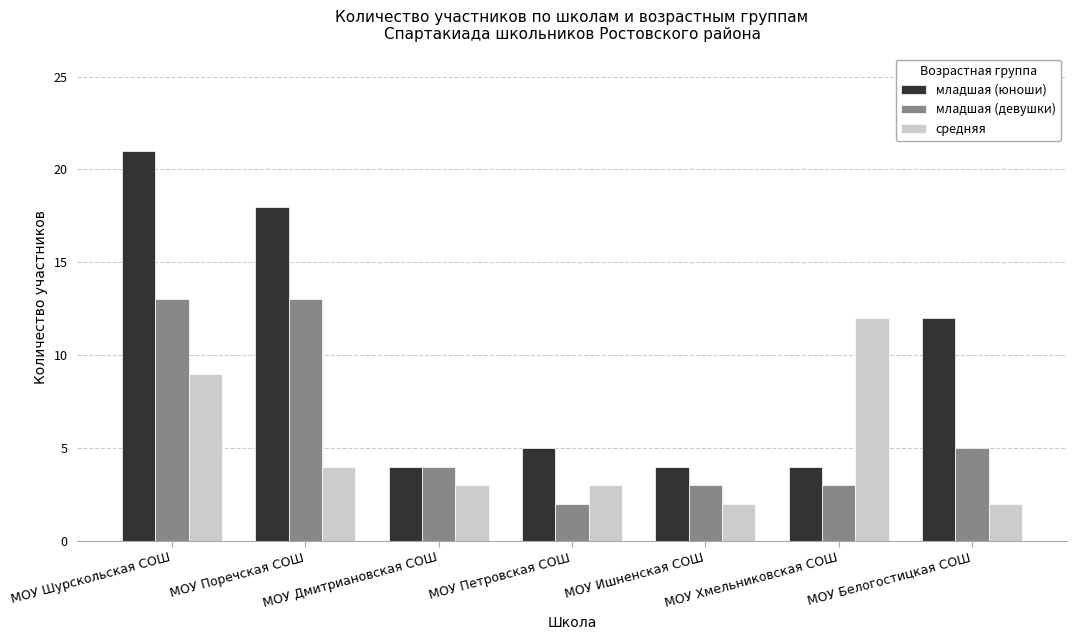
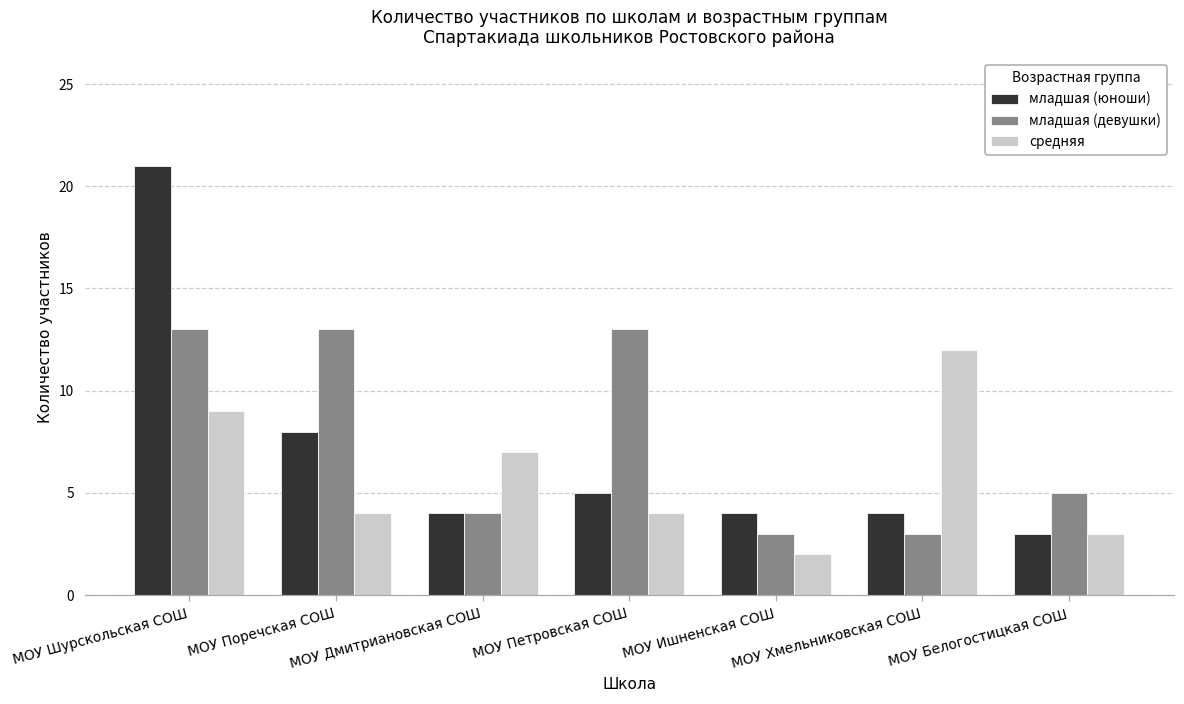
младшая (юноши), МОУ Поречская СОШ: 18 -> 8
средняя, МОУ Дмитриановская СОШ: 3 -> 7
младшая (девушки), МОУ Петровская СОШ: 2 -> 13
средняя, МОУ Петровская СОШ: 3 -> 4
младшая (юноши), МОУ Белогостицкая СОШ: 12 -> 3
средняя, МОУ Белогостицкая СОШ: 2 -> 3
